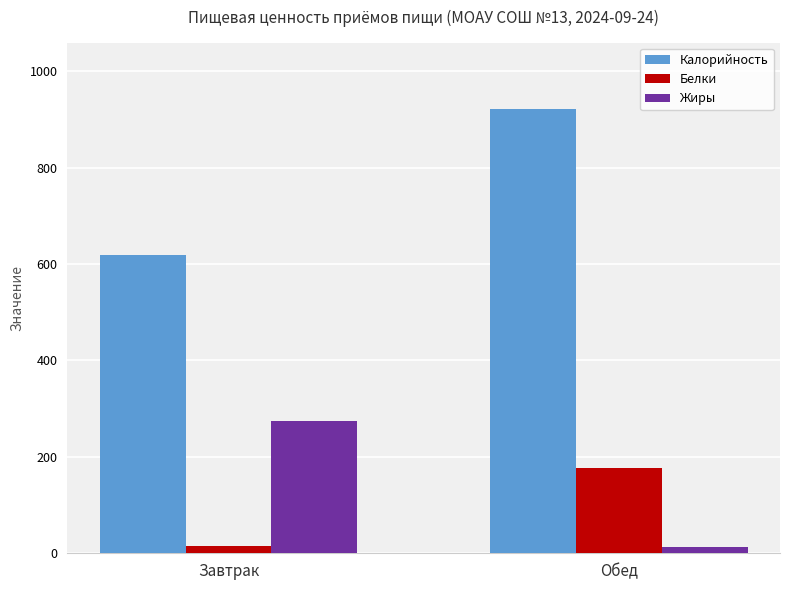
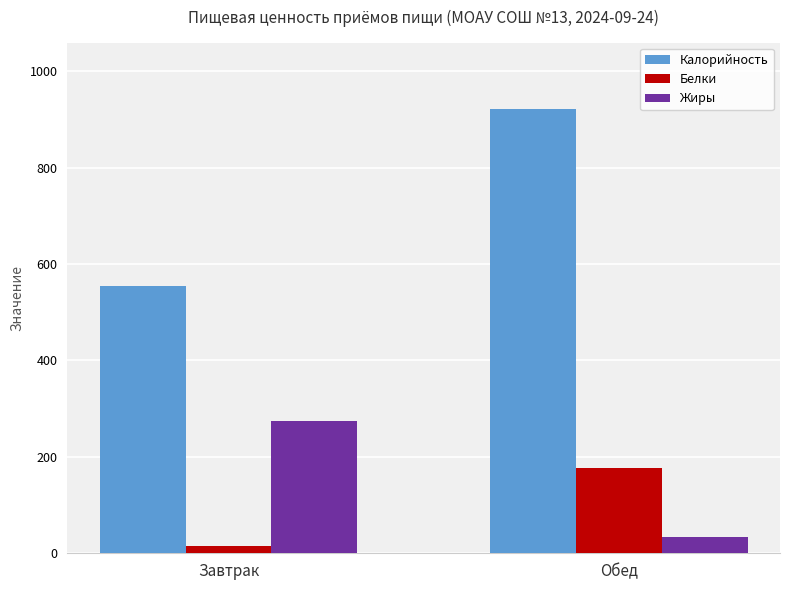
Калорийность, Завтрак: 620 -> 550
Жиры, Обед: 10 -> 30
